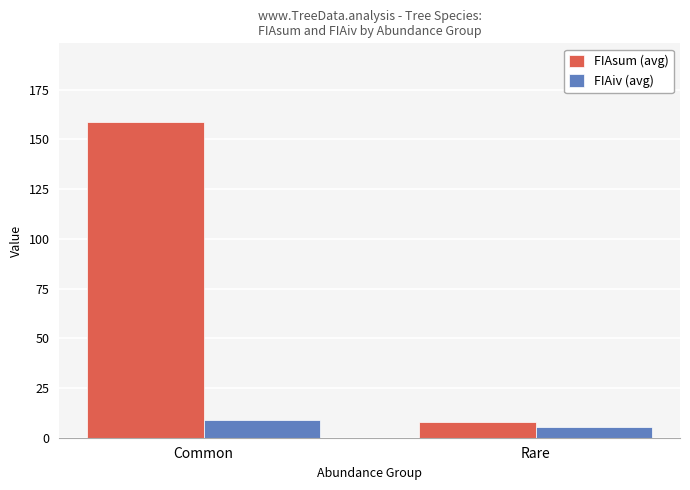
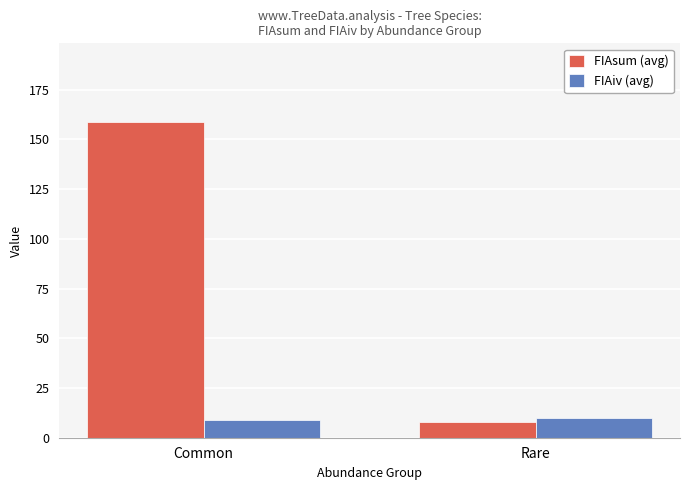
FIAiv (avg), Rare: 5 -> 10
